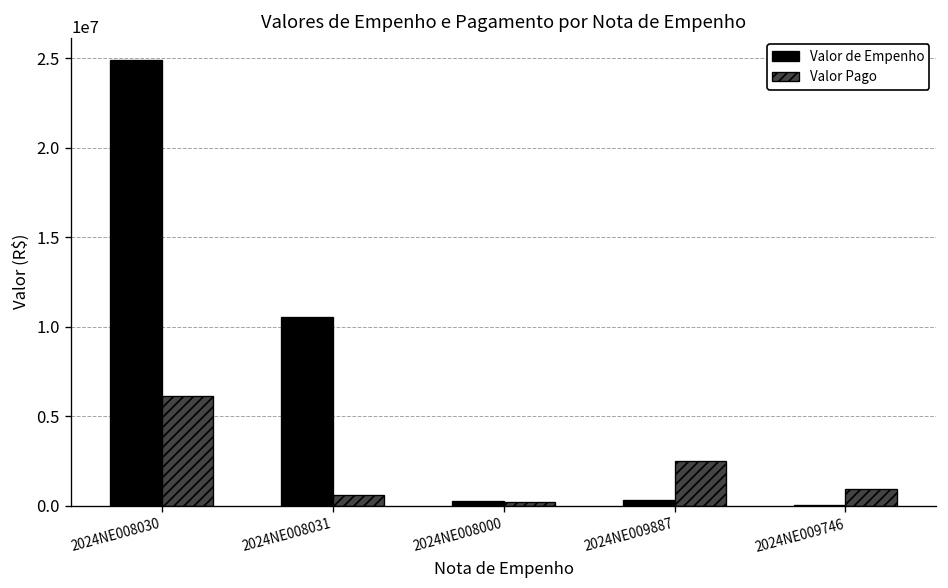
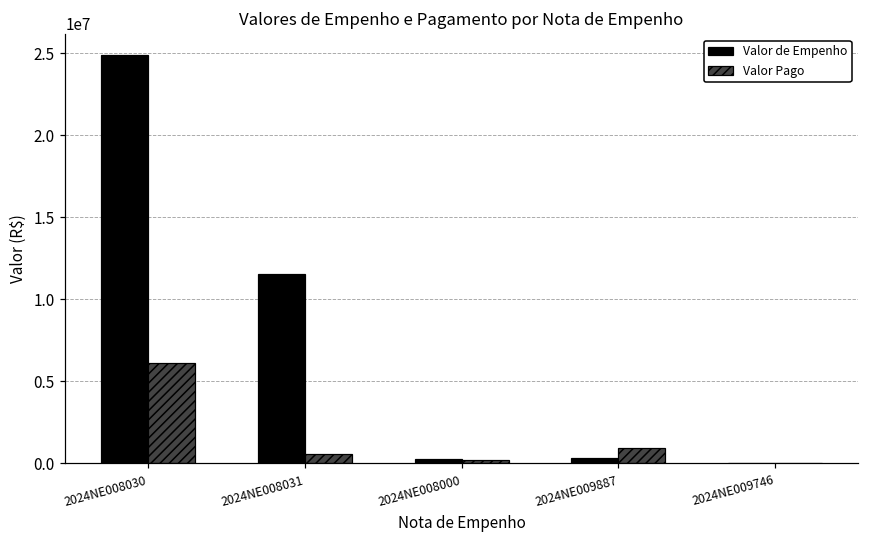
Valor de Empenho, 2024NE008031: 10500000 -> 11500000
Valor Pago, 2024NE009887: 2500000 -> 1000000
Valor Pago, 2024NE009746: 900000 -> 0
